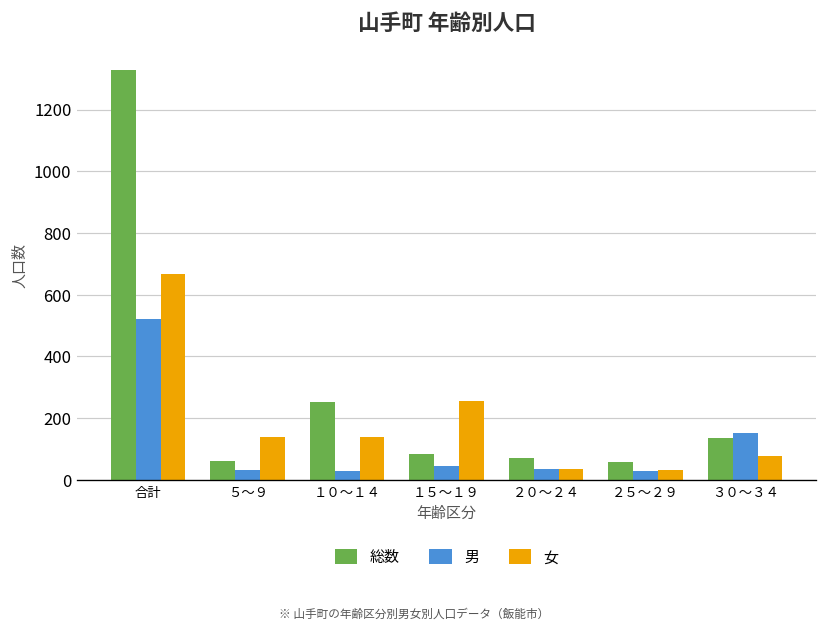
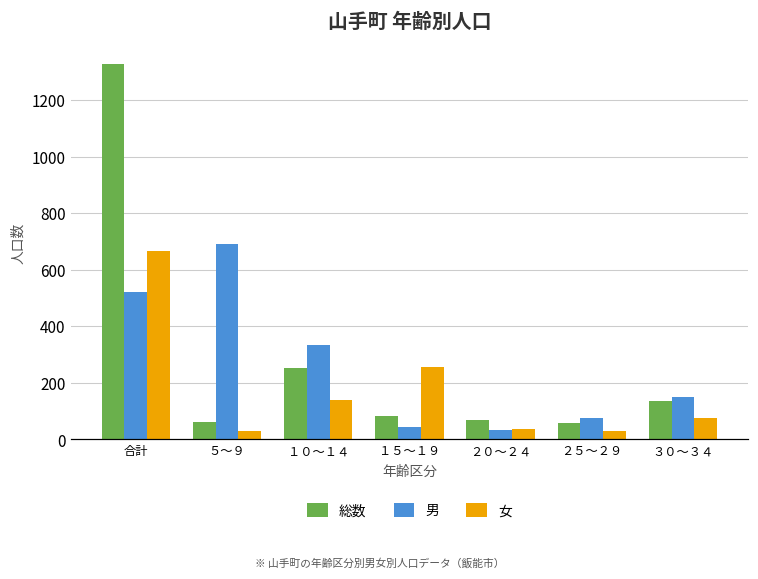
男, ５～９: 30 -> 690
女, ５～９: 140 -> 30
男, １０～１４: 30 -> 330
男, ２５～２９: 30 -> 70
